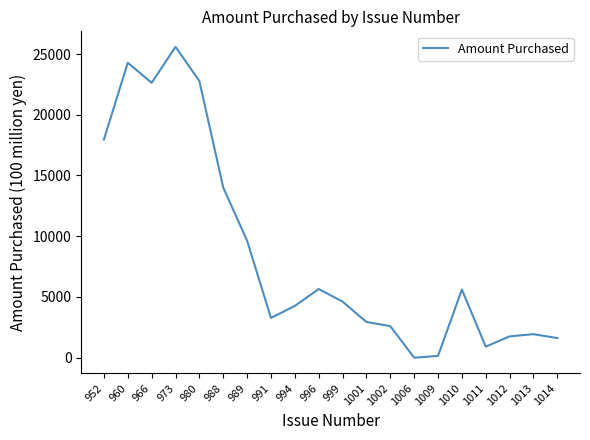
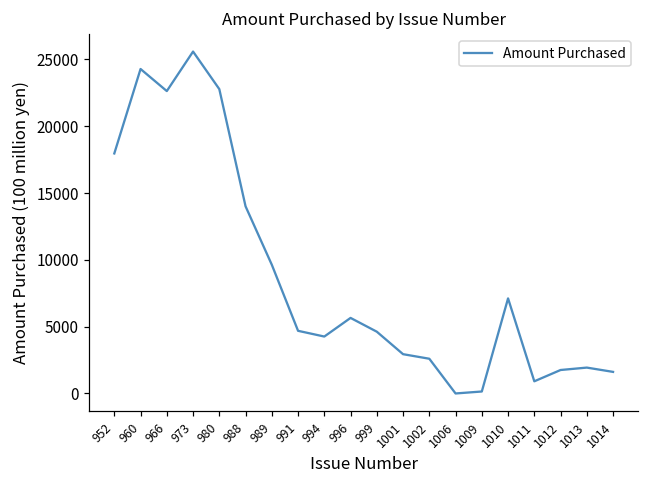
991: 3300 -> 4700
1010: 5600 -> 7100
